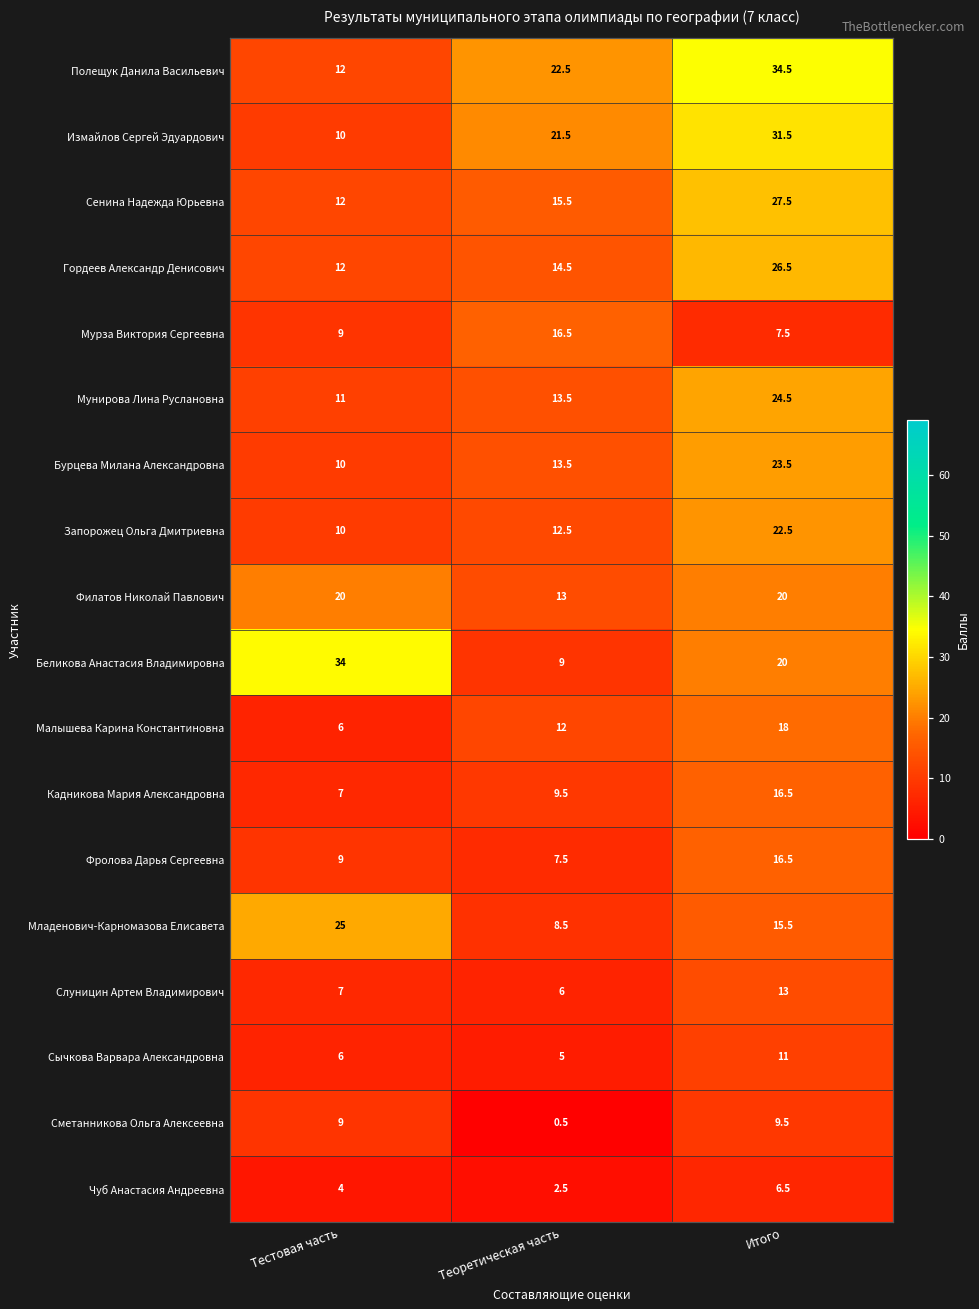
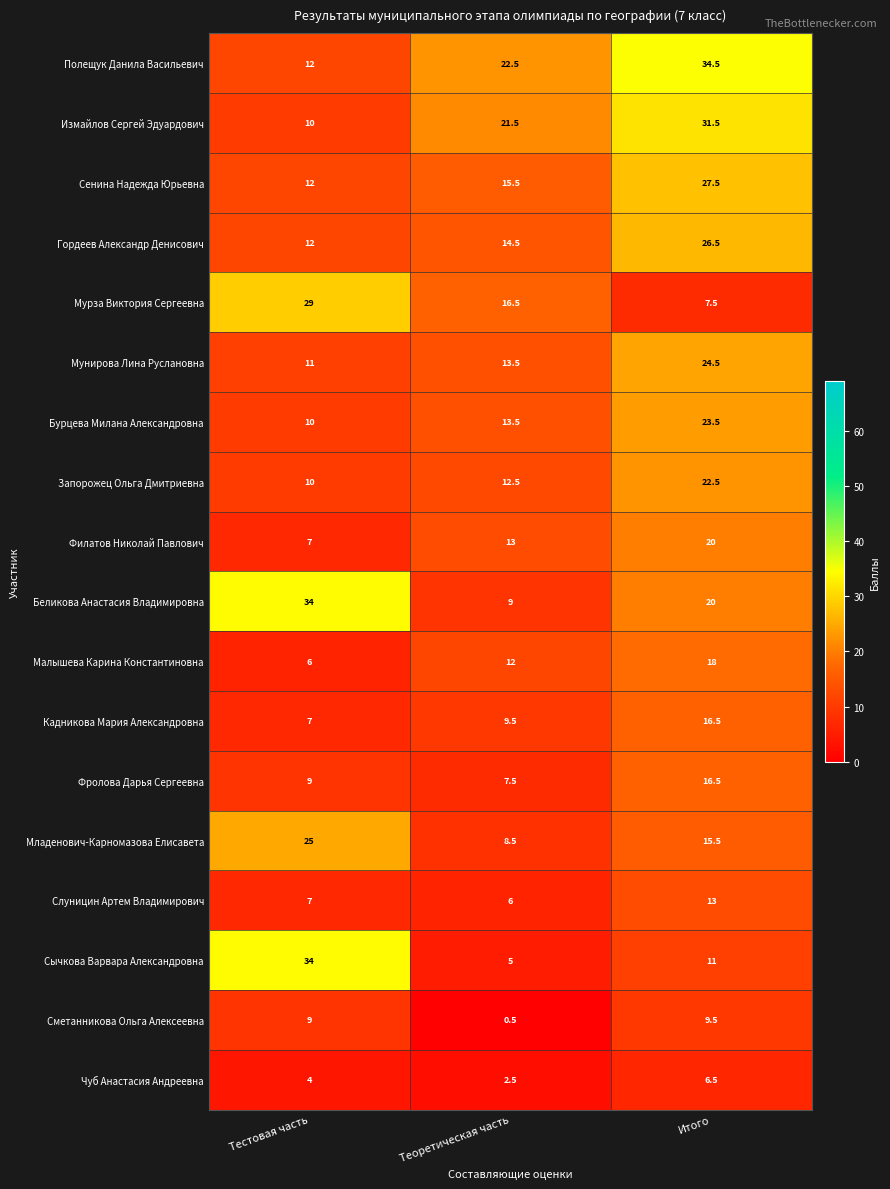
Мурза Виктория Сергеевна, Тестовая часть: 9 -> 29
Филатов Николай Павлович, Тестовая часть: 20 -> 7
Сычкова Варвара Александровна, Тестовая часть: 6 -> 34
